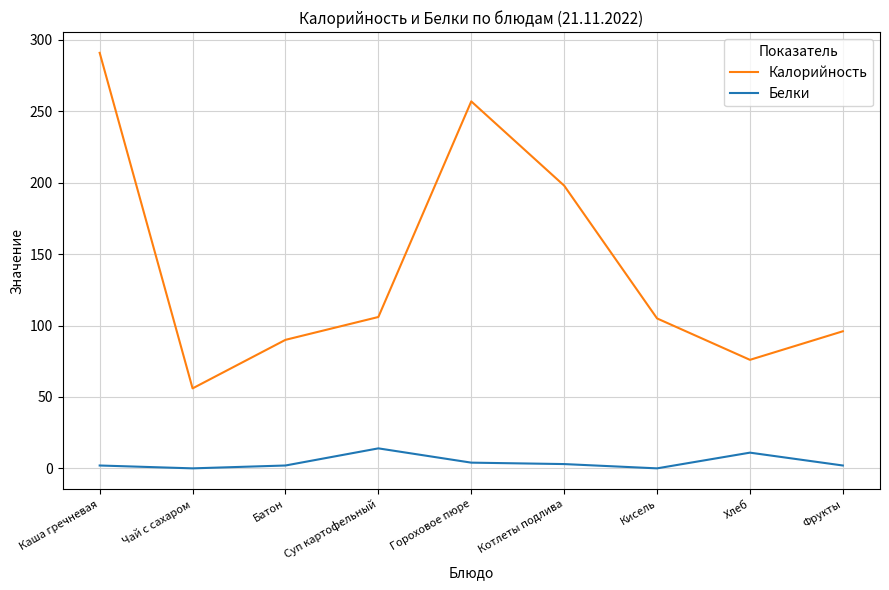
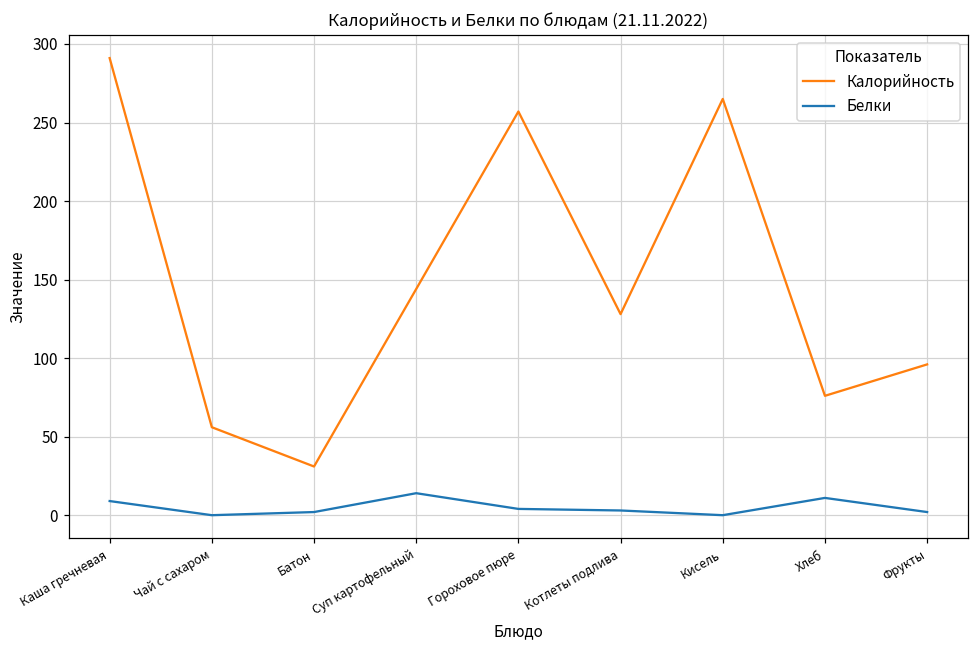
Белки, Каша гречневая: 2 -> 9
Калорийность, Батон: 90 -> 31
Калорийность, Суп картофельный: 106 -> 144
Калорийность, Котлеты подлива: 198 -> 128
Калорийность, Кисель: 105 -> 265
